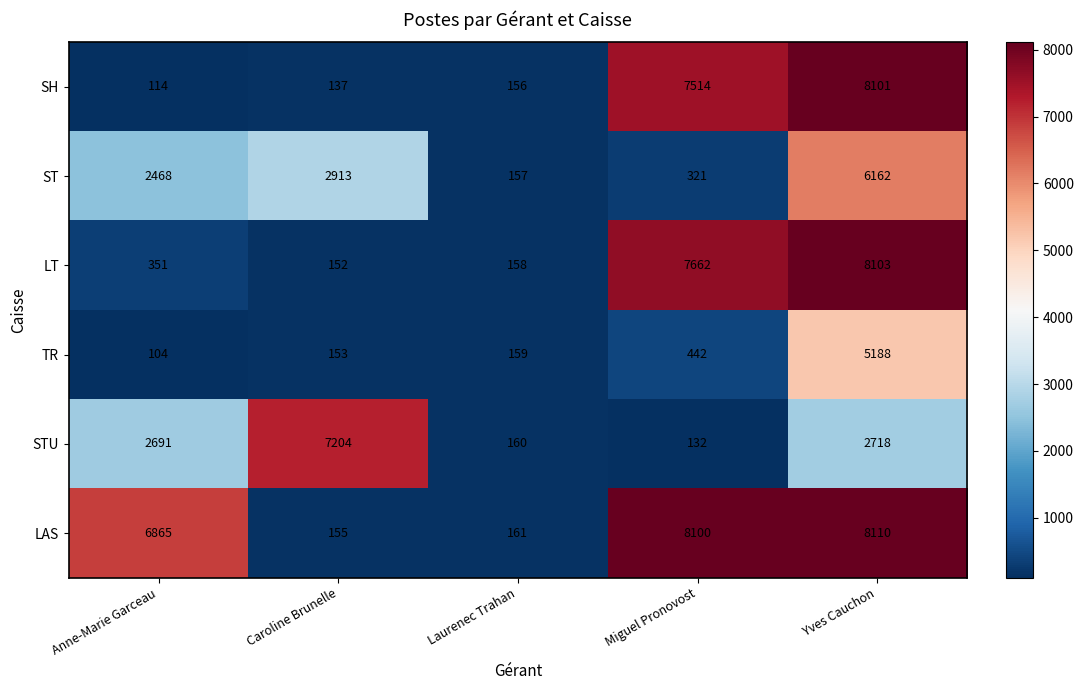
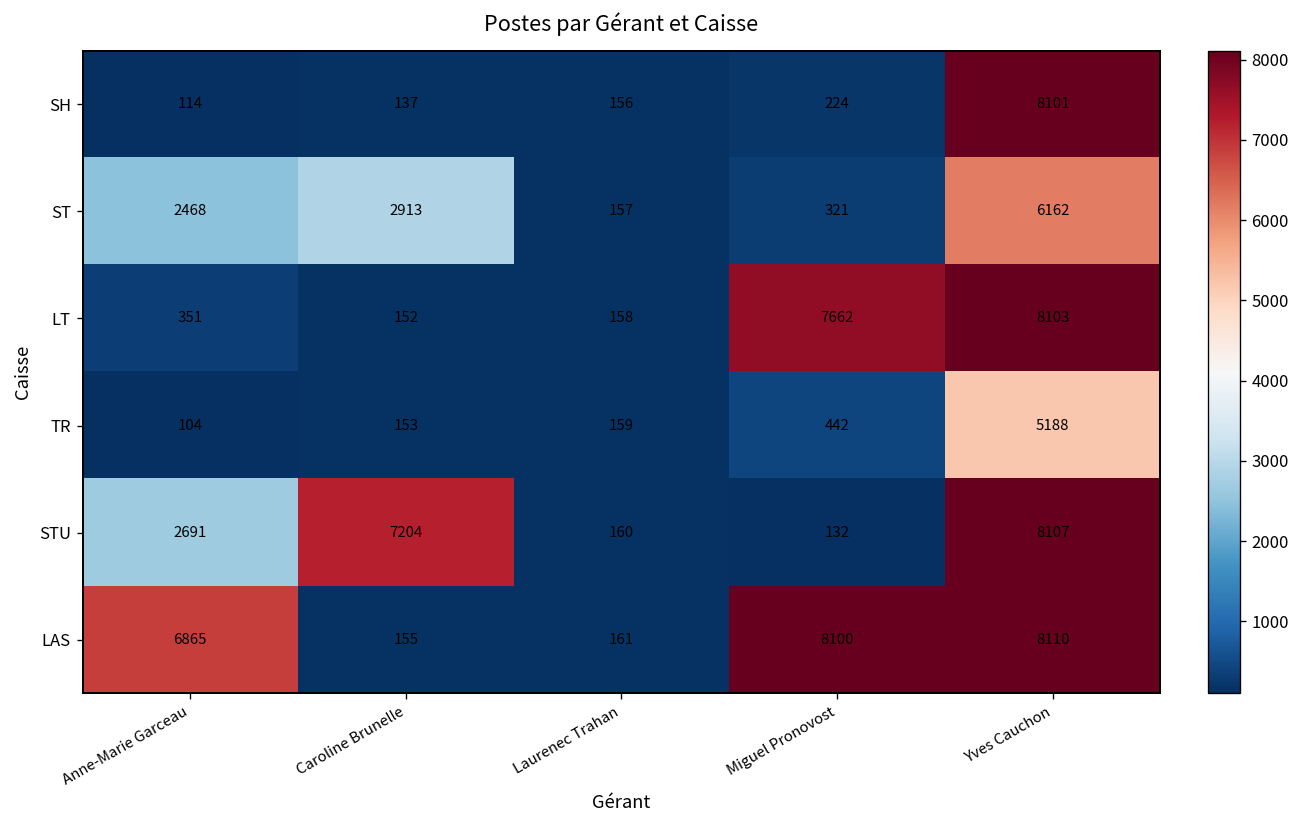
SH, Miguel Pronovost: 7514 -> 224
STU, Yves Cauchon: 2718 -> 8107
